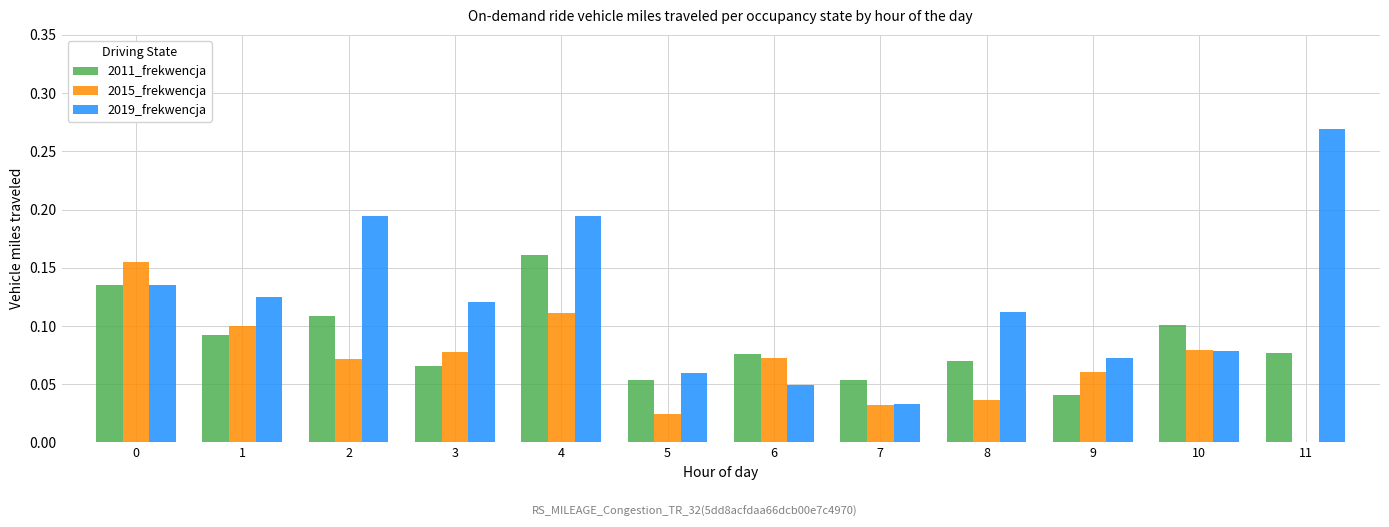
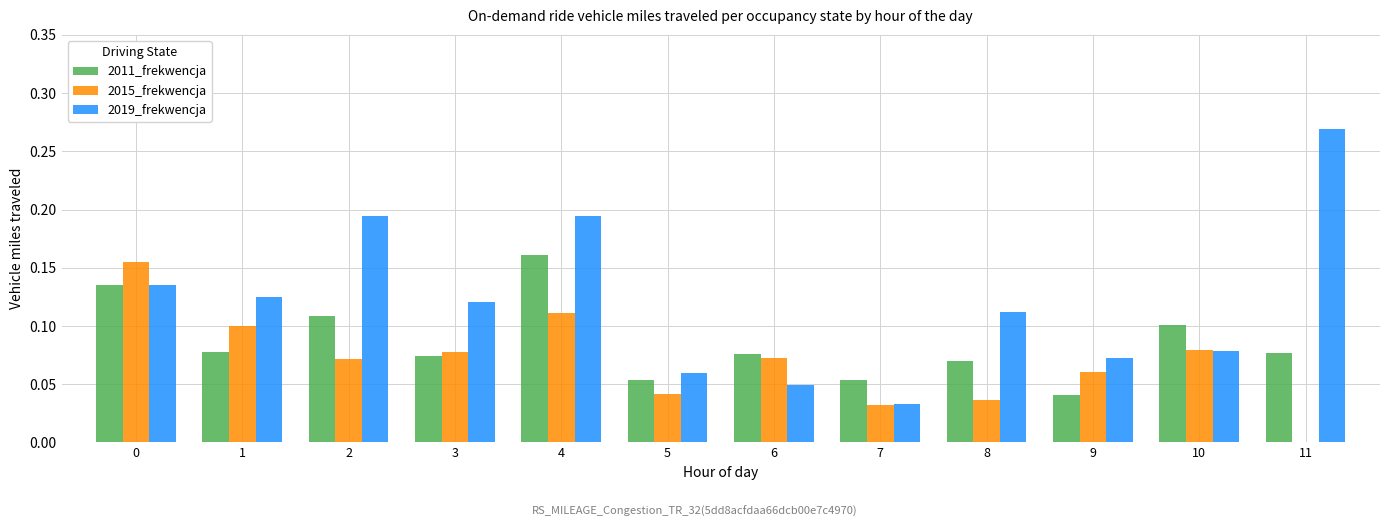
2011_frekwencja, 1: 0.092 -> 0.078
2011_frekwencja, 3: 0.066 -> 0.074
2015_frekwencja, 5: 0.025 -> 0.042
